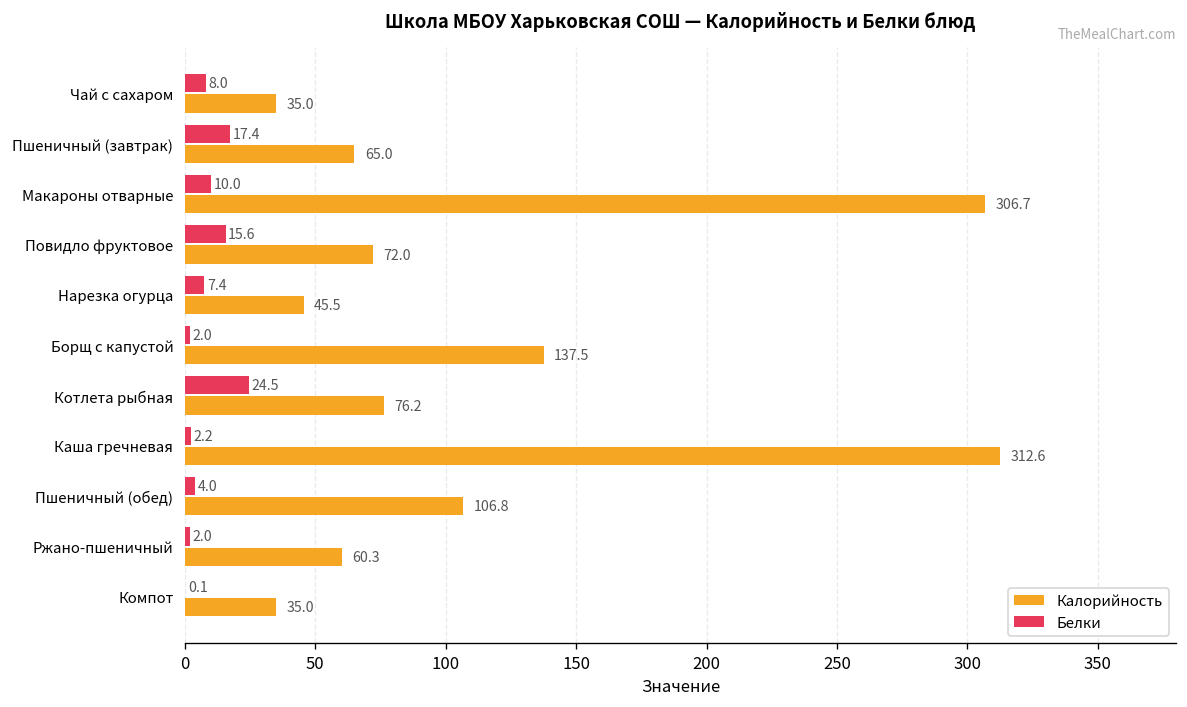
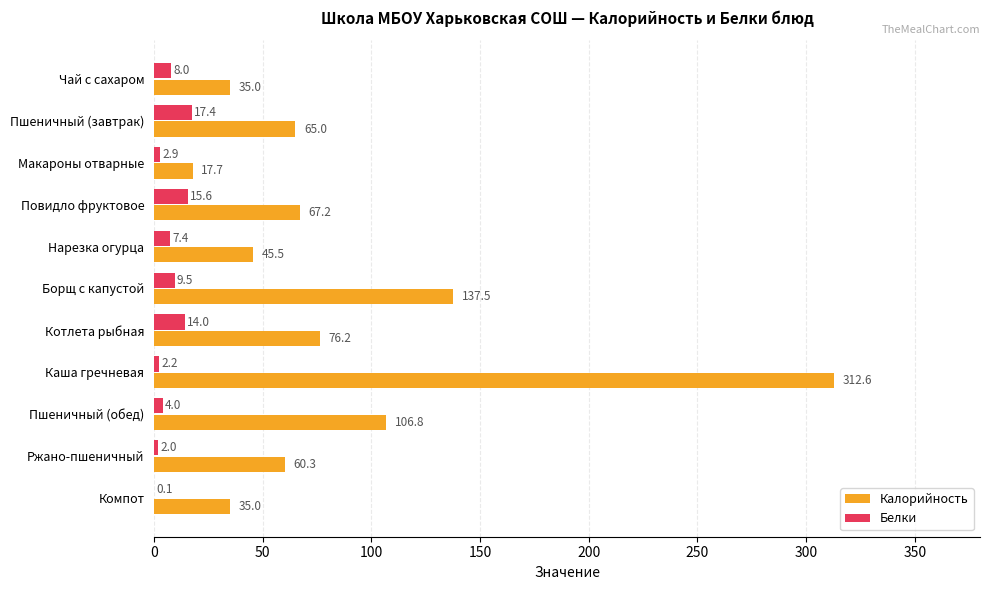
Белки, Макароны отварные: 10.0 -> 2.9
Калорийность, Макароны отварные: 306.7 -> 17.7
Калорийность, Повидло фруктовое: 72.0 -> 67.2
Белки, Борщ с капустой: 2.0 -> 9.5
Белки, Котлета рыбная: 24.5 -> 14.0
